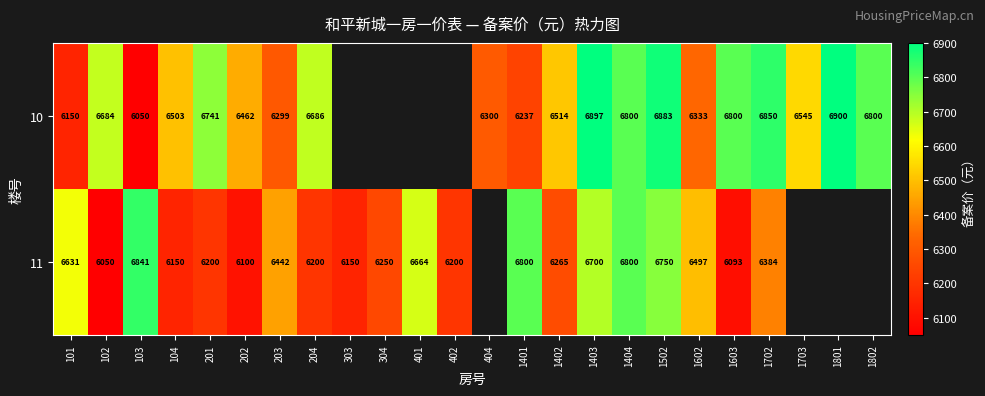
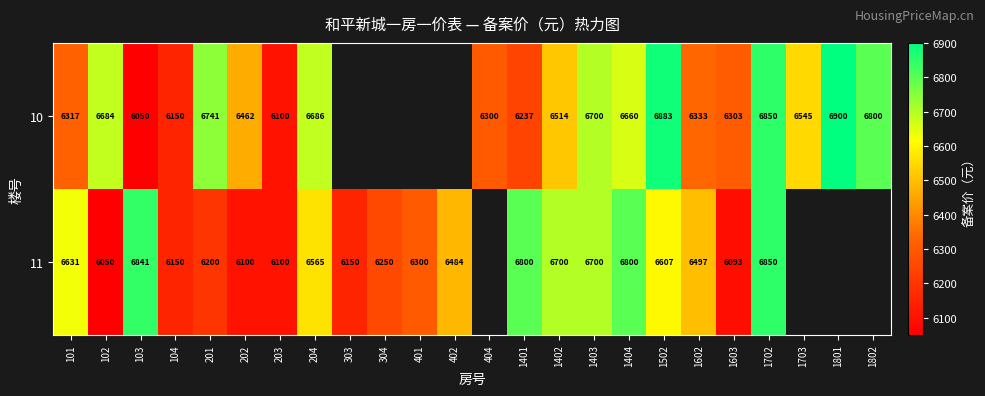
10, 101: 6150 -> 6317
10, 104: 6503 -> 6150
10, 203: 6299 -> 6100
10, 1403: 6897 -> 6700
10, 1404: 6800 -> 6660
10, 1603: 6800 -> 6303
11, 203: 6442 -> 6100
11, 204: 6200 -> 6565
11, 401: 6664 -> 6300
11, 402: 6200 -> 6484
11, 1402: 6265 -> 6700
11, 1502: 6750 -> 6607
11, 1702: 6384 -> 6850
